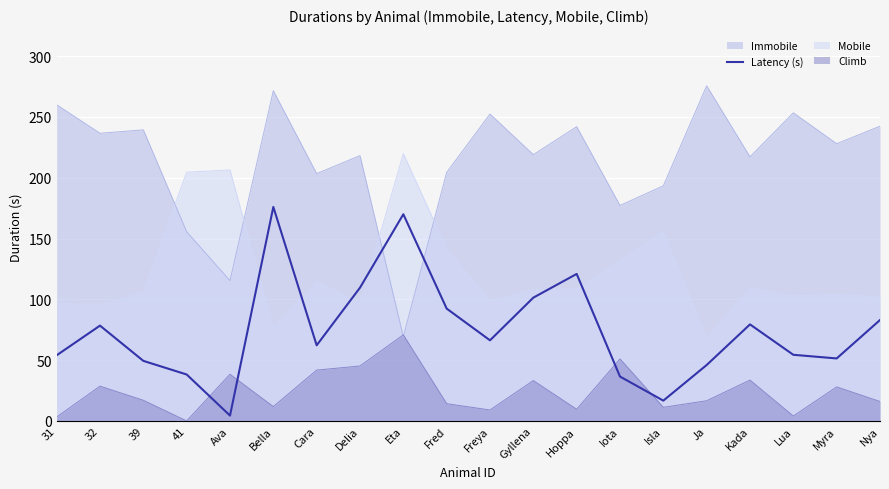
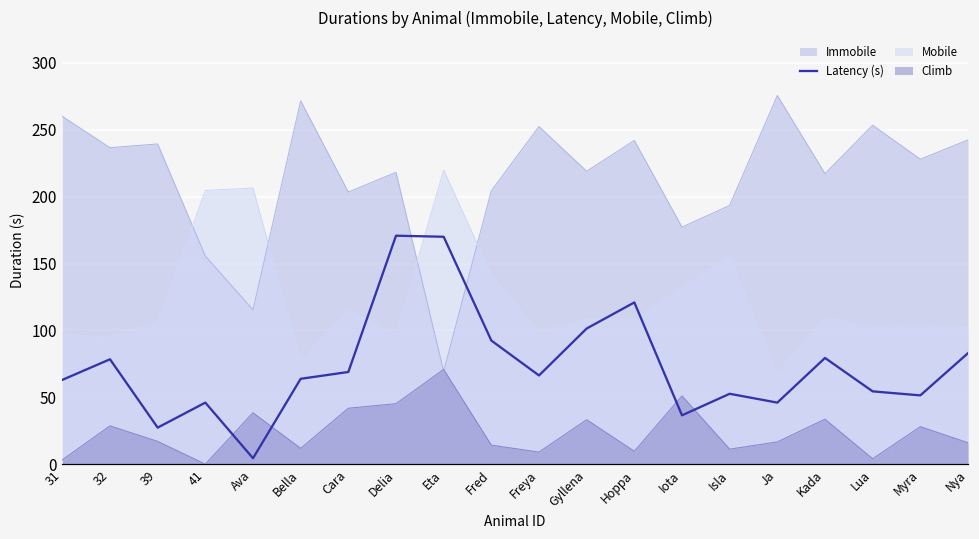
Latency (s), 31: 54 -> 63
Latency (s), 39: 49 -> 27
Latency (s), 41: 38 -> 46
Latency (s), Bella: 176 -> 64
Latency (s), Cara: 62 -> 69
Latency (s), Delia: 110 -> 171
Latency (s), Isla: 17 -> 53
